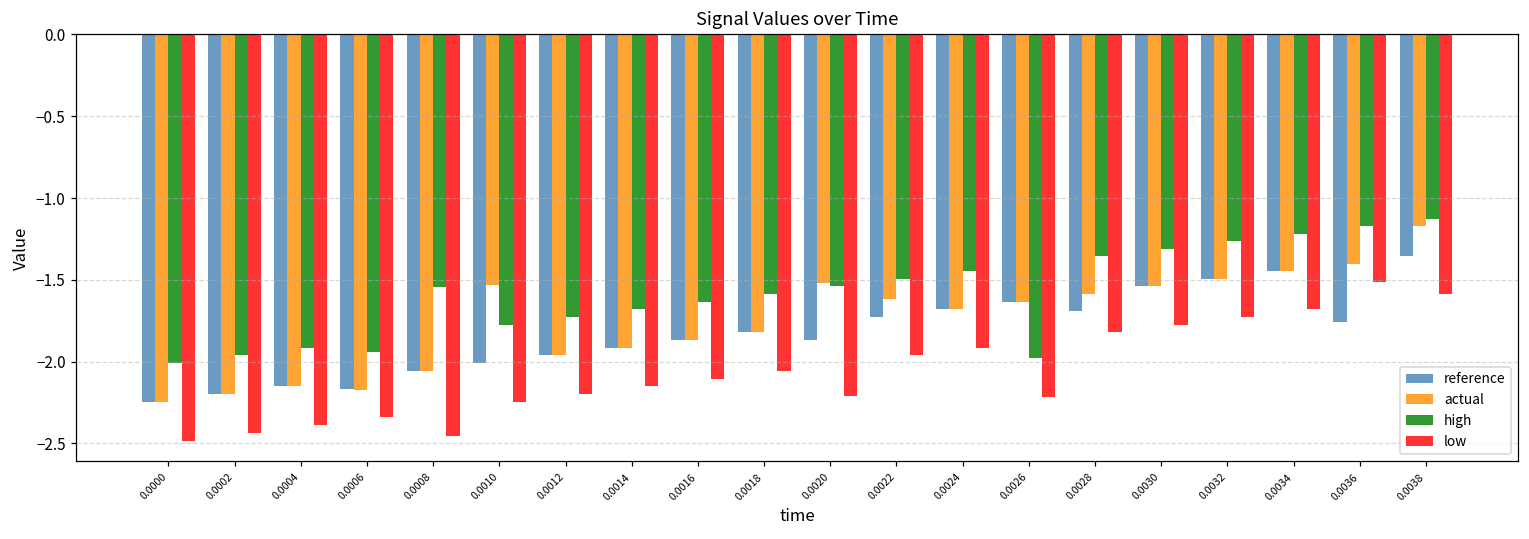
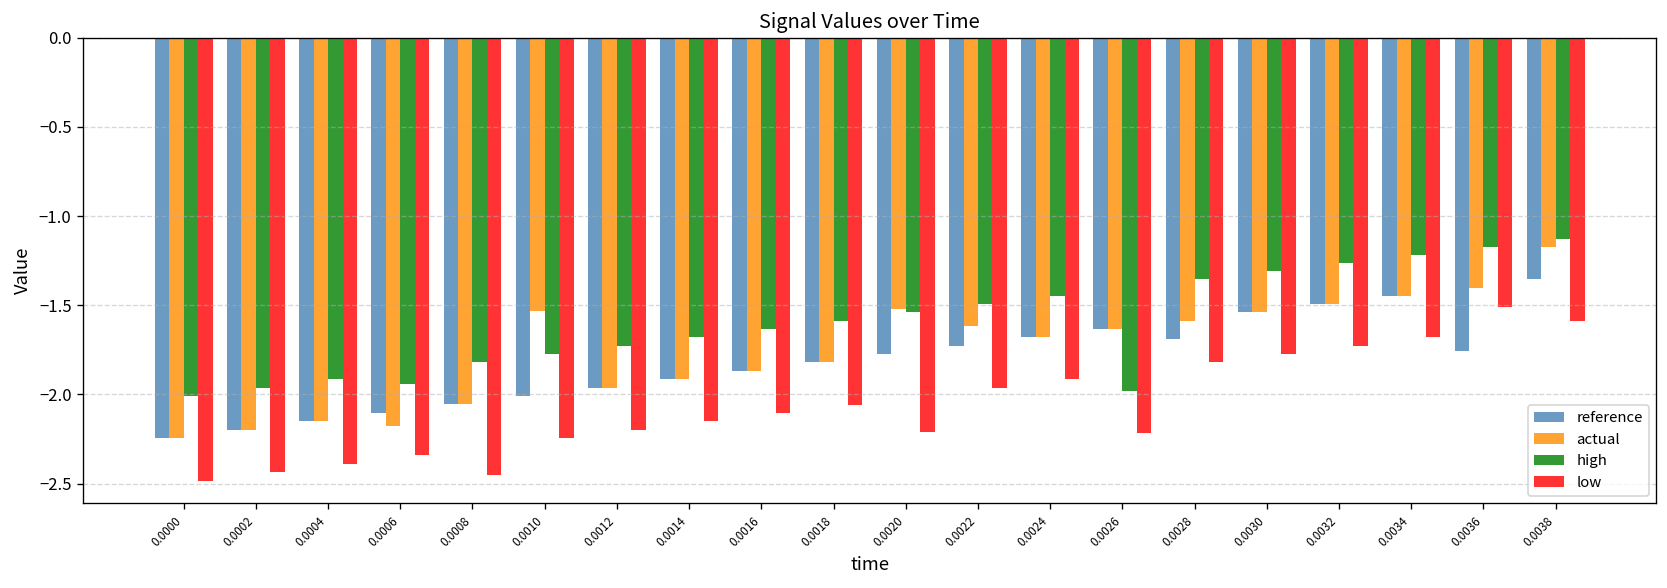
reference, 0.0006: -2.17 -> -2.10
high, 0.0008: -1.54 -> -1.82
reference, 0.0020: -1.87 -> -1.77
